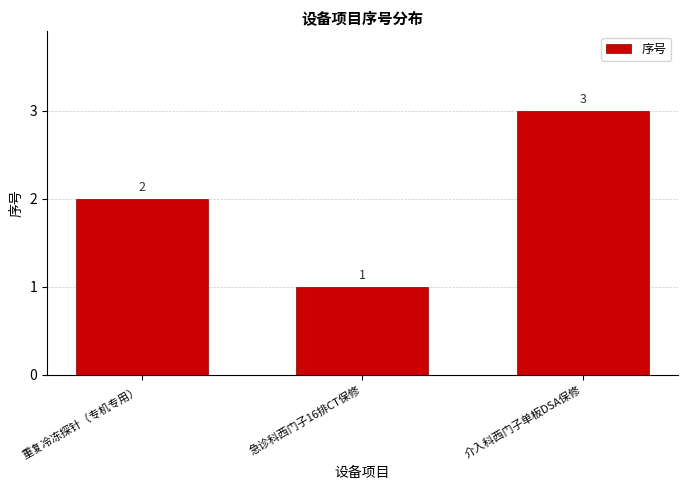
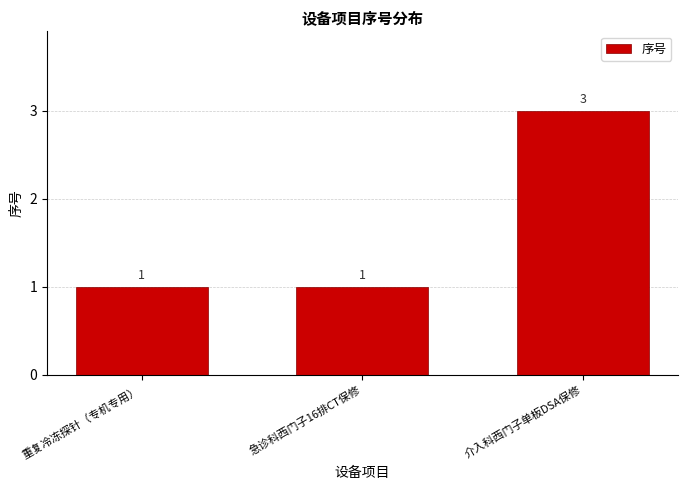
重复冷冻探针（专机专用）: 2 -> 1
